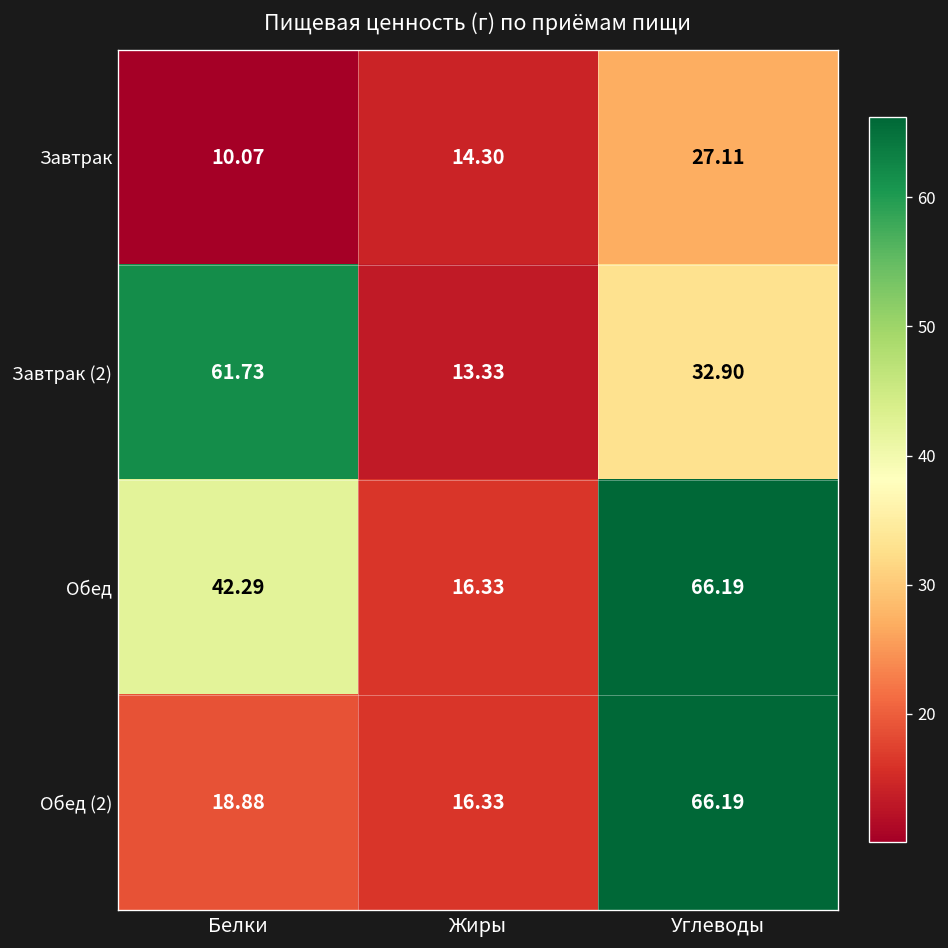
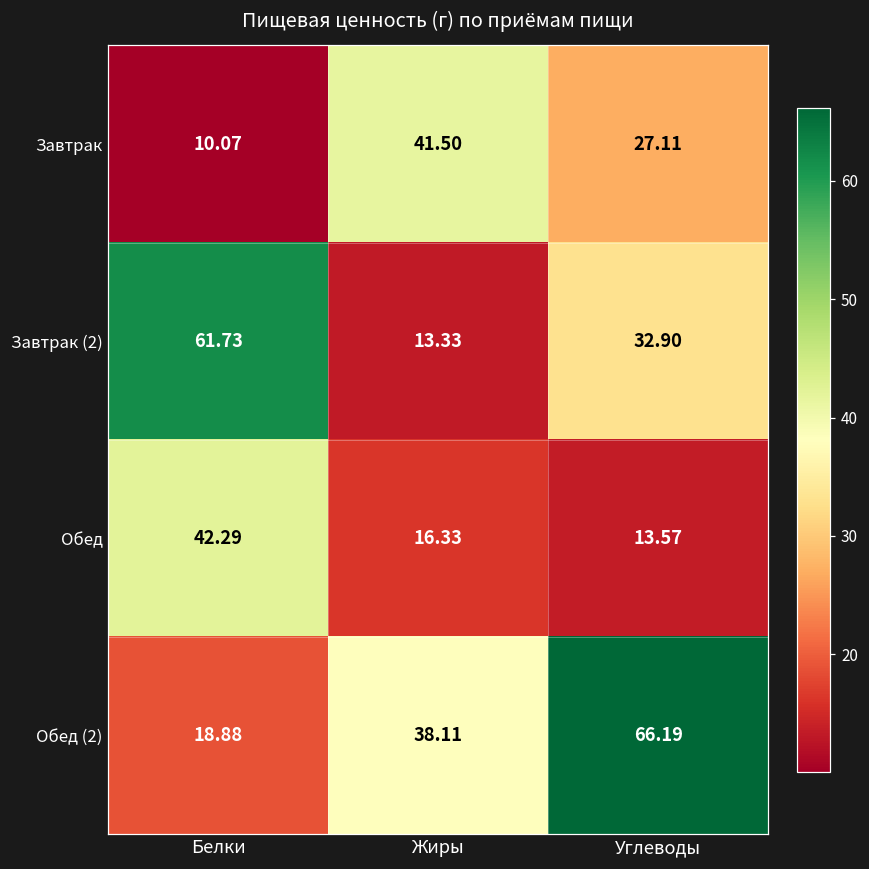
Завтрак, Жиры: 14.30 -> 41.50
Обед, Углеводы: 66.19 -> 13.57
Обед (2), Жиры: 16.33 -> 38.11
